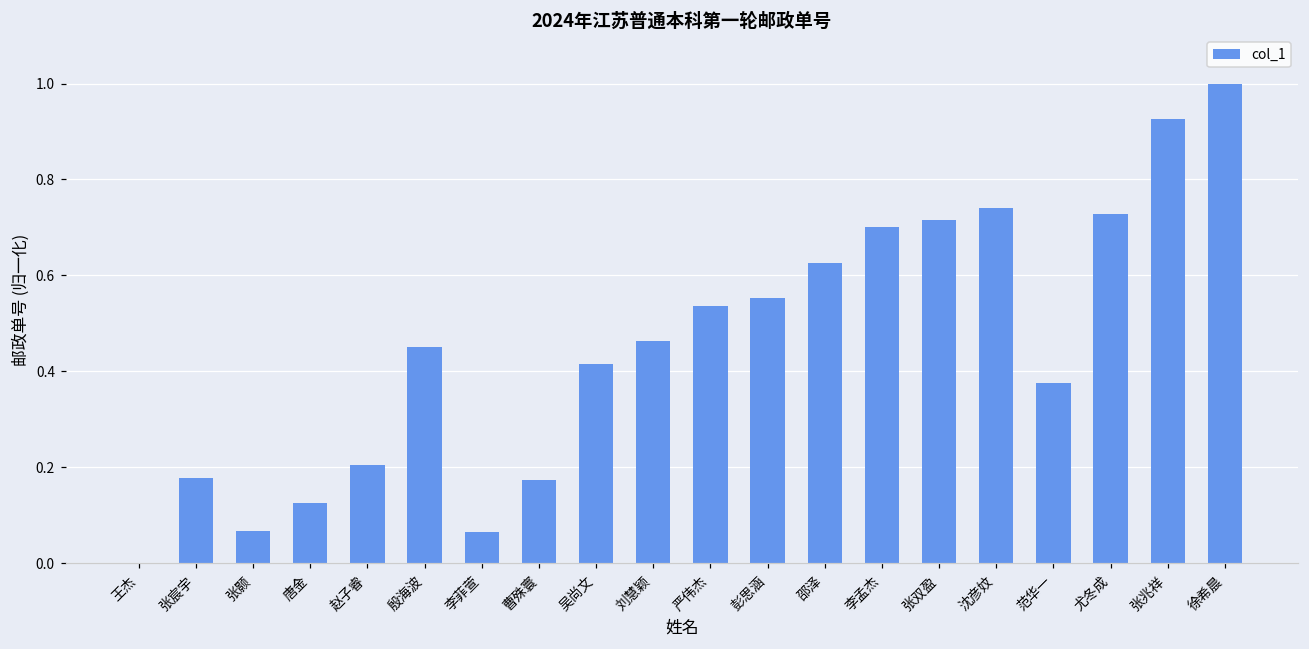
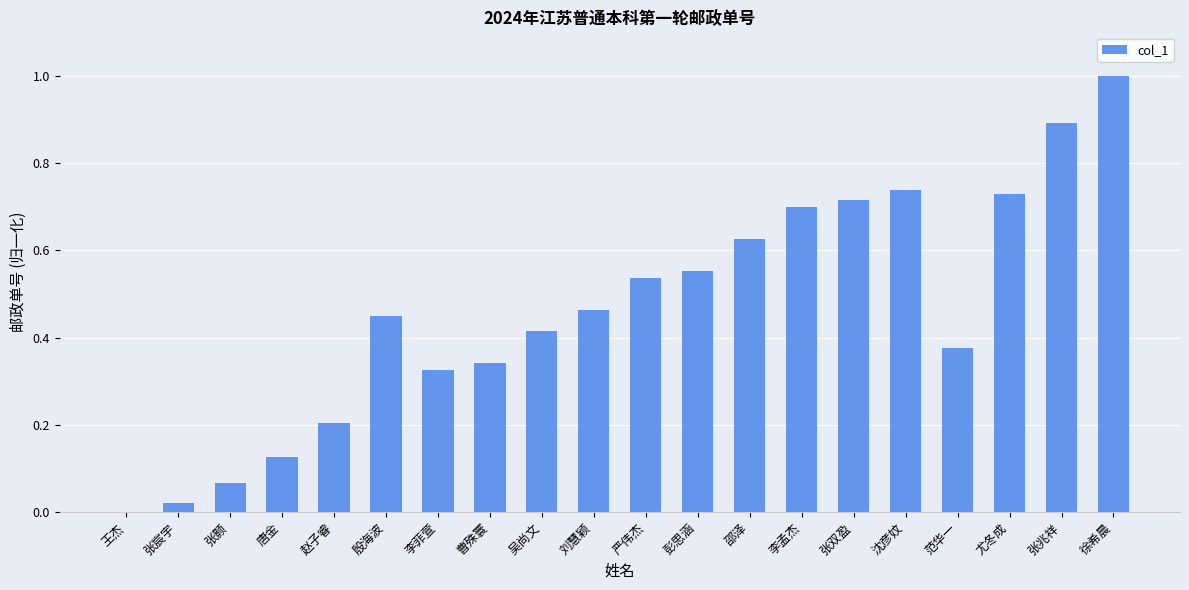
张宸宇: 0.18 -> 0.02
李菲萱: 0.07 -> 0.33
曹殊寰: 0.17 -> 0.34
张兆祥: 0.93 -> 0.89
